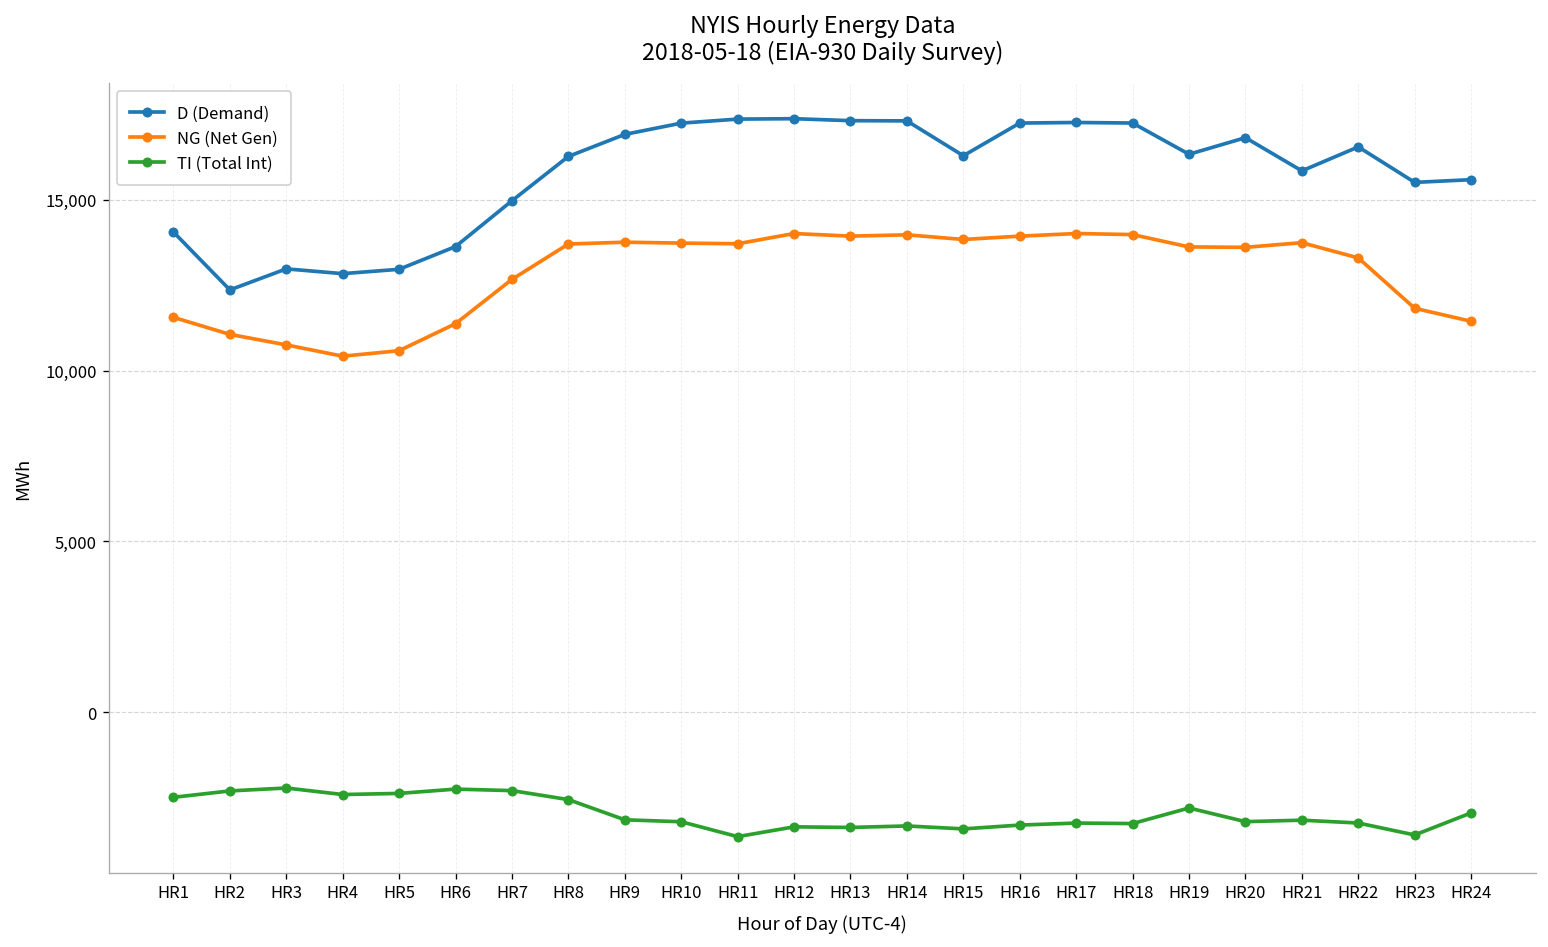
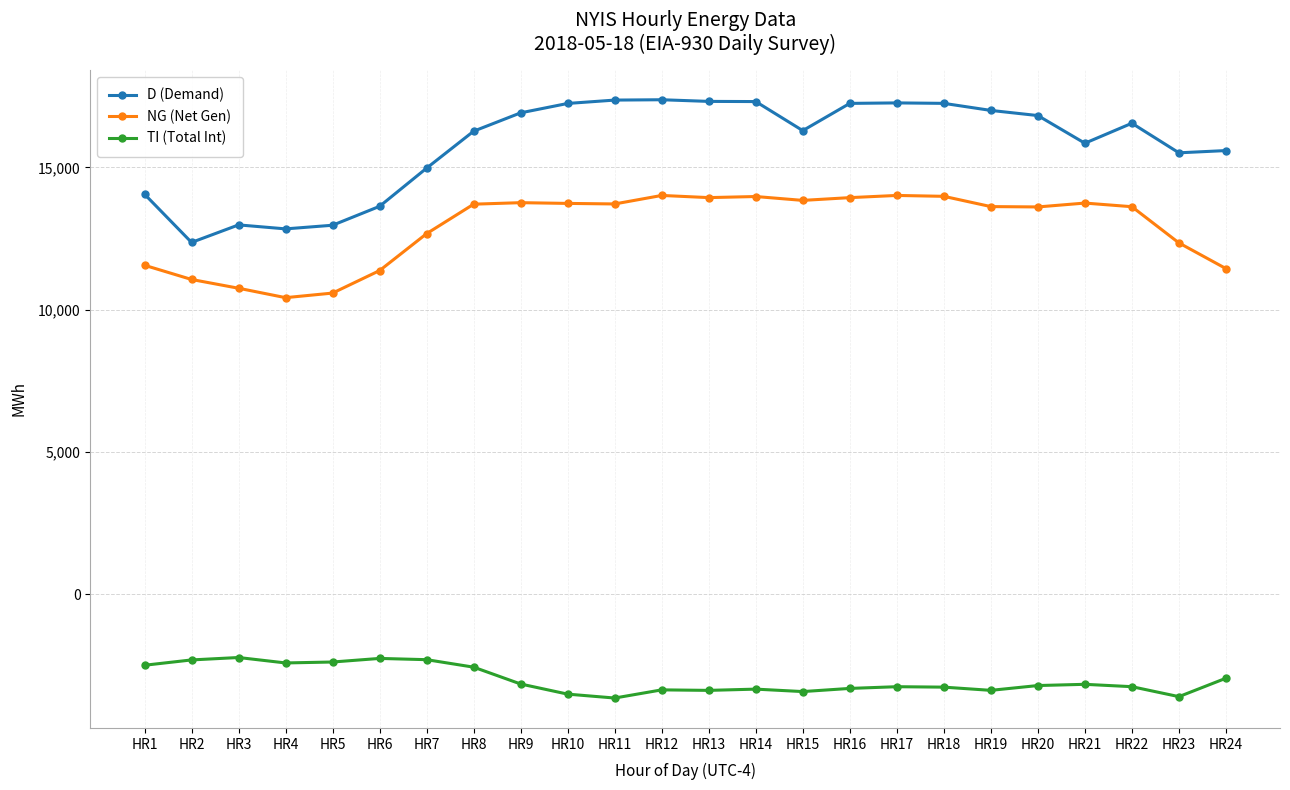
TI (Total Int), HR10: -3,200 -> -3,500
D (Demand), HR19: 16,300 -> 17,000
TI (Total Int), HR19: -2,800 -> -3,400
NG (Net Gen), HR22: 13,300 -> 13,600
NG (Net Gen), HR23: 11,800 -> 12,300
